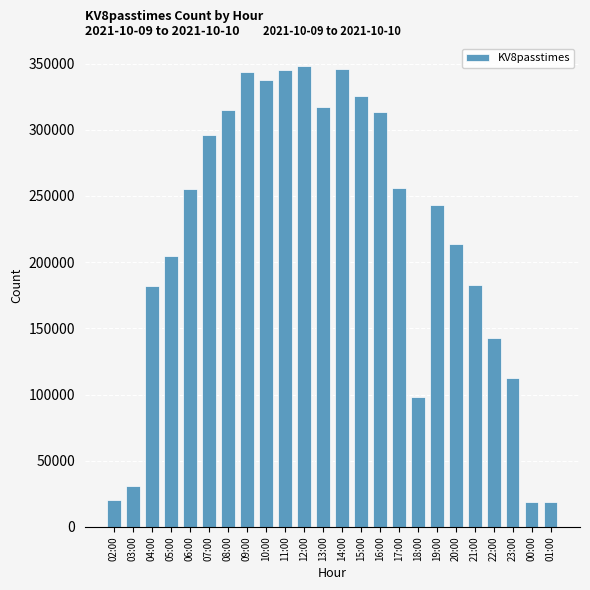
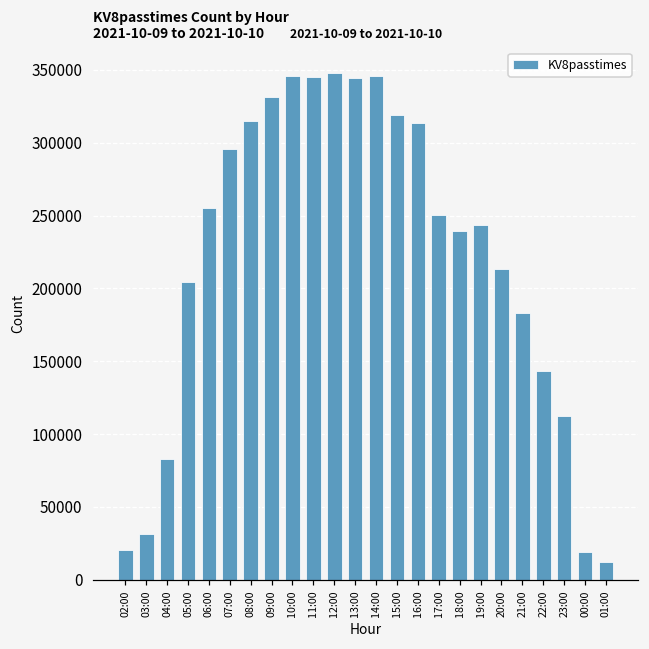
04:00: 182000 -> 83000
09:00: 344000 -> 332000
10:00: 338000 -> 346000
13:00: 317000 -> 344000
15:00: 326000 -> 319000
17:00: 256000 -> 250000
18:00: 98000 -> 239000
01:00: 19000 -> 12000
